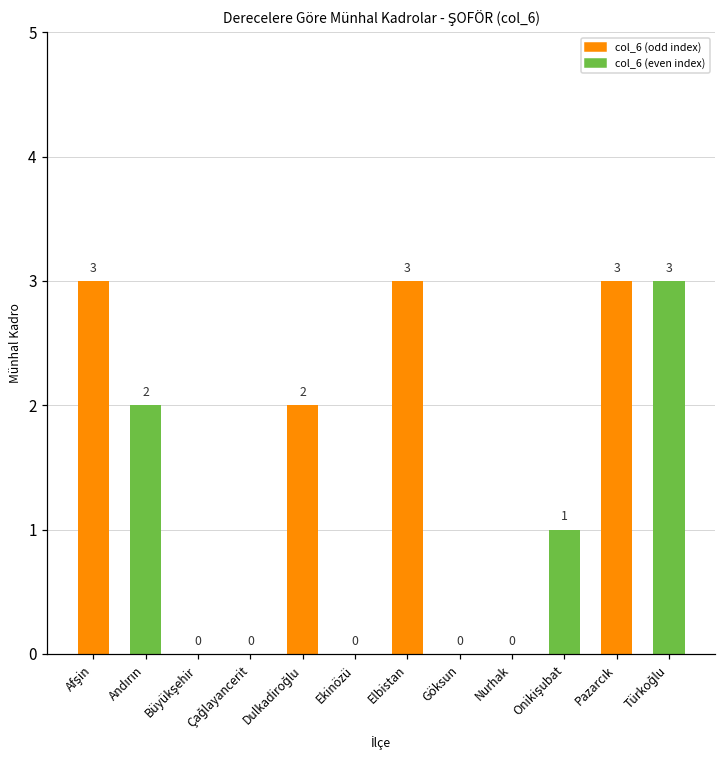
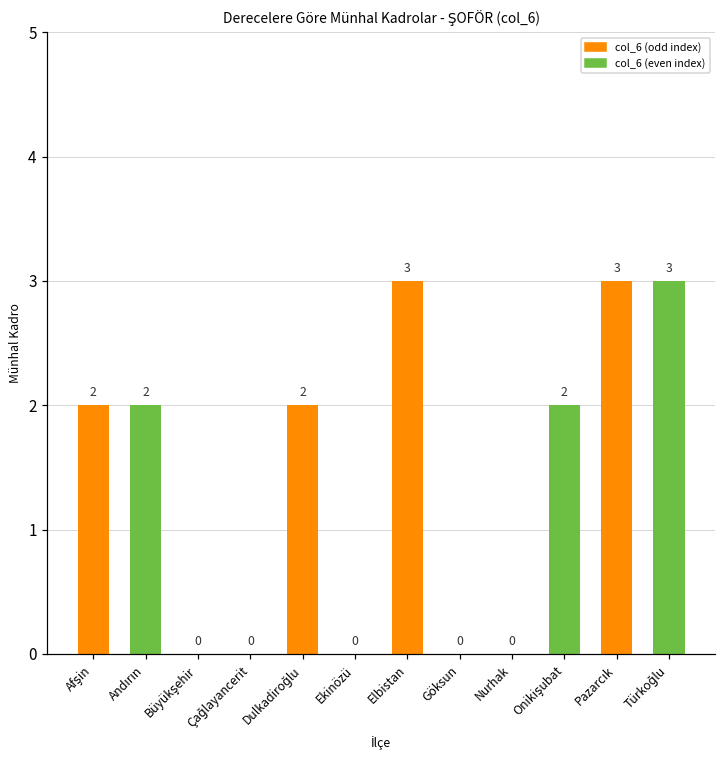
Afşin: 3 -> 2
Onikişubat: 1 -> 2
